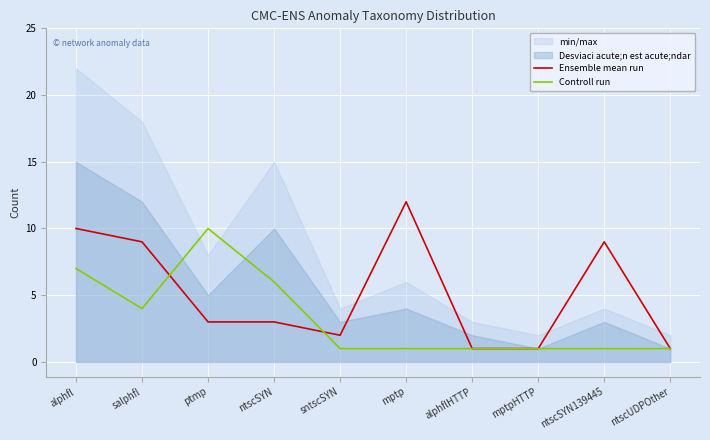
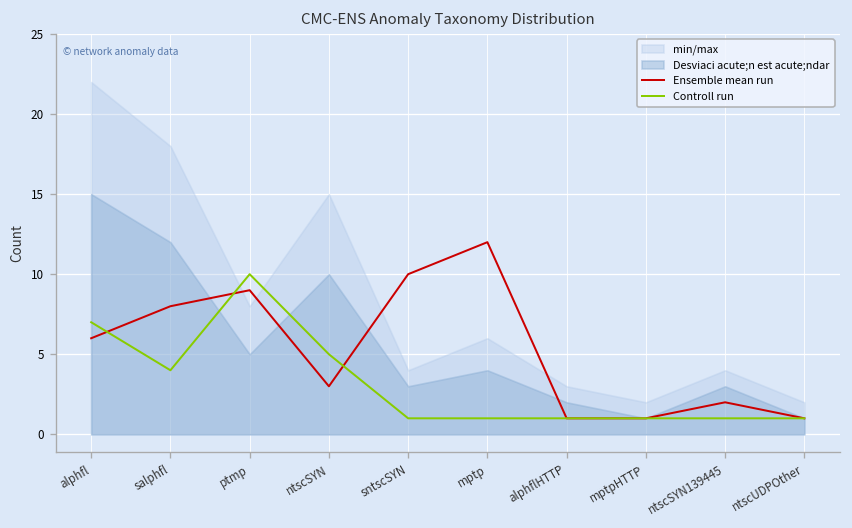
Ensemble mean run, alphfl: 10 -> 6
Ensemble mean run, salphfl: 9 -> 8
Ensemble mean run, ptmp: 3 -> 9
Controll run, ntscSYN: 6 -> 5
Ensemble mean run, sntscSYN: 2 -> 10
Ensemble mean run, ntscSYN139445: 9 -> 2
